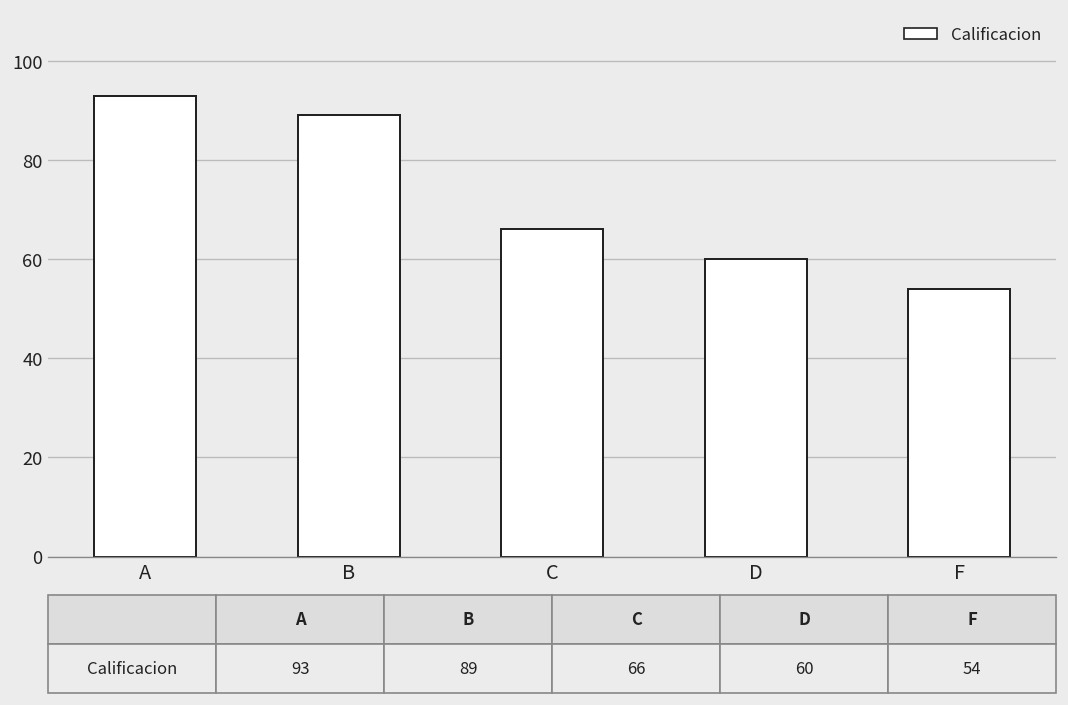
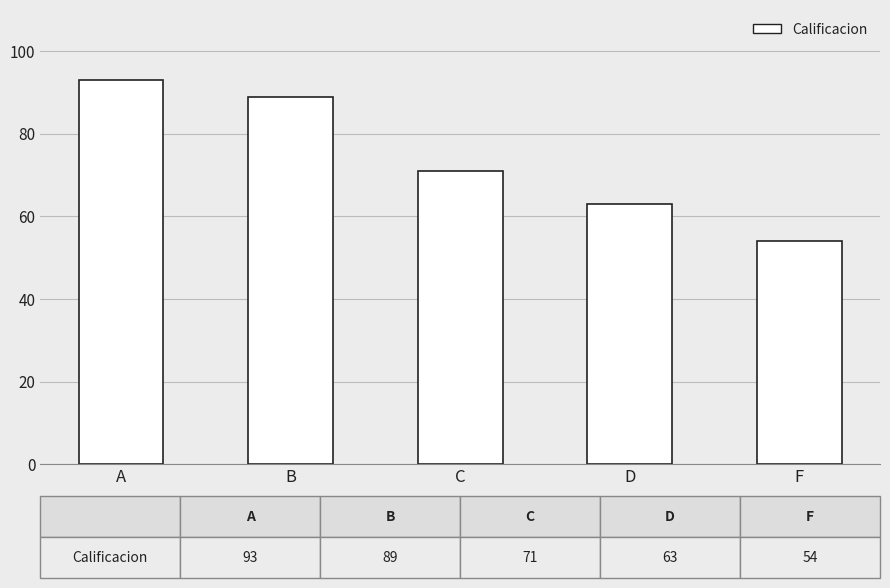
C: 66 -> 71
D: 60 -> 63
